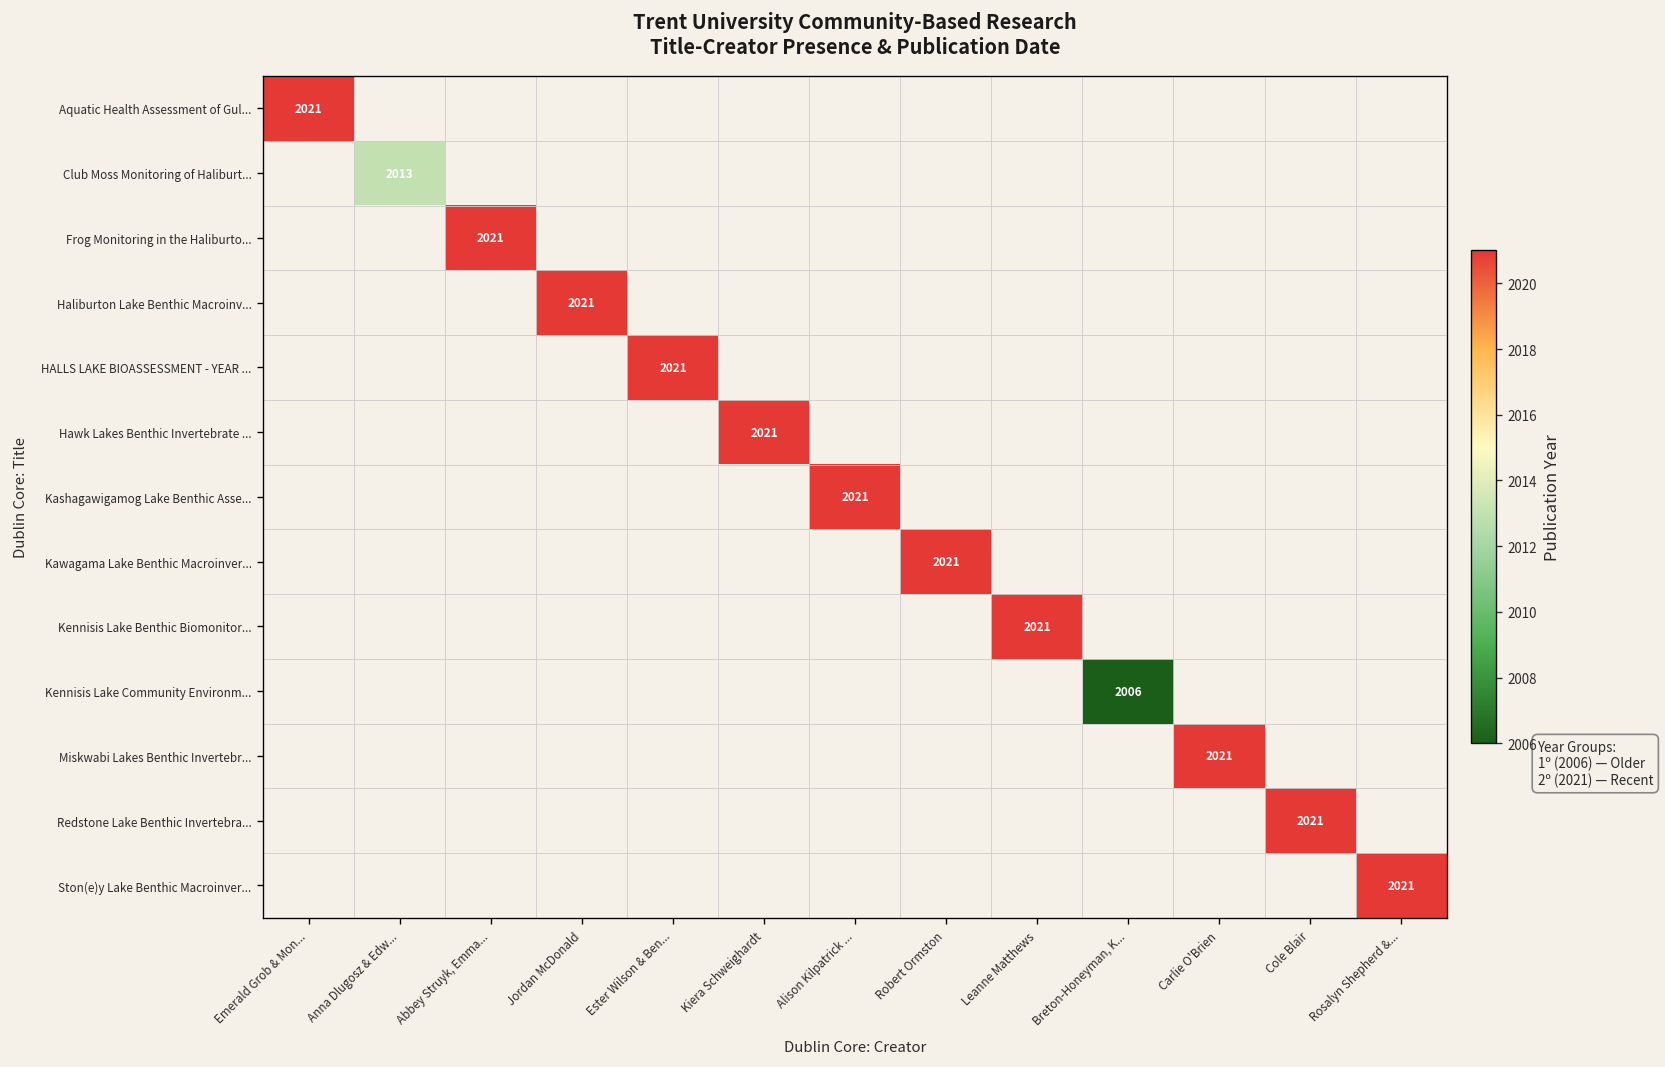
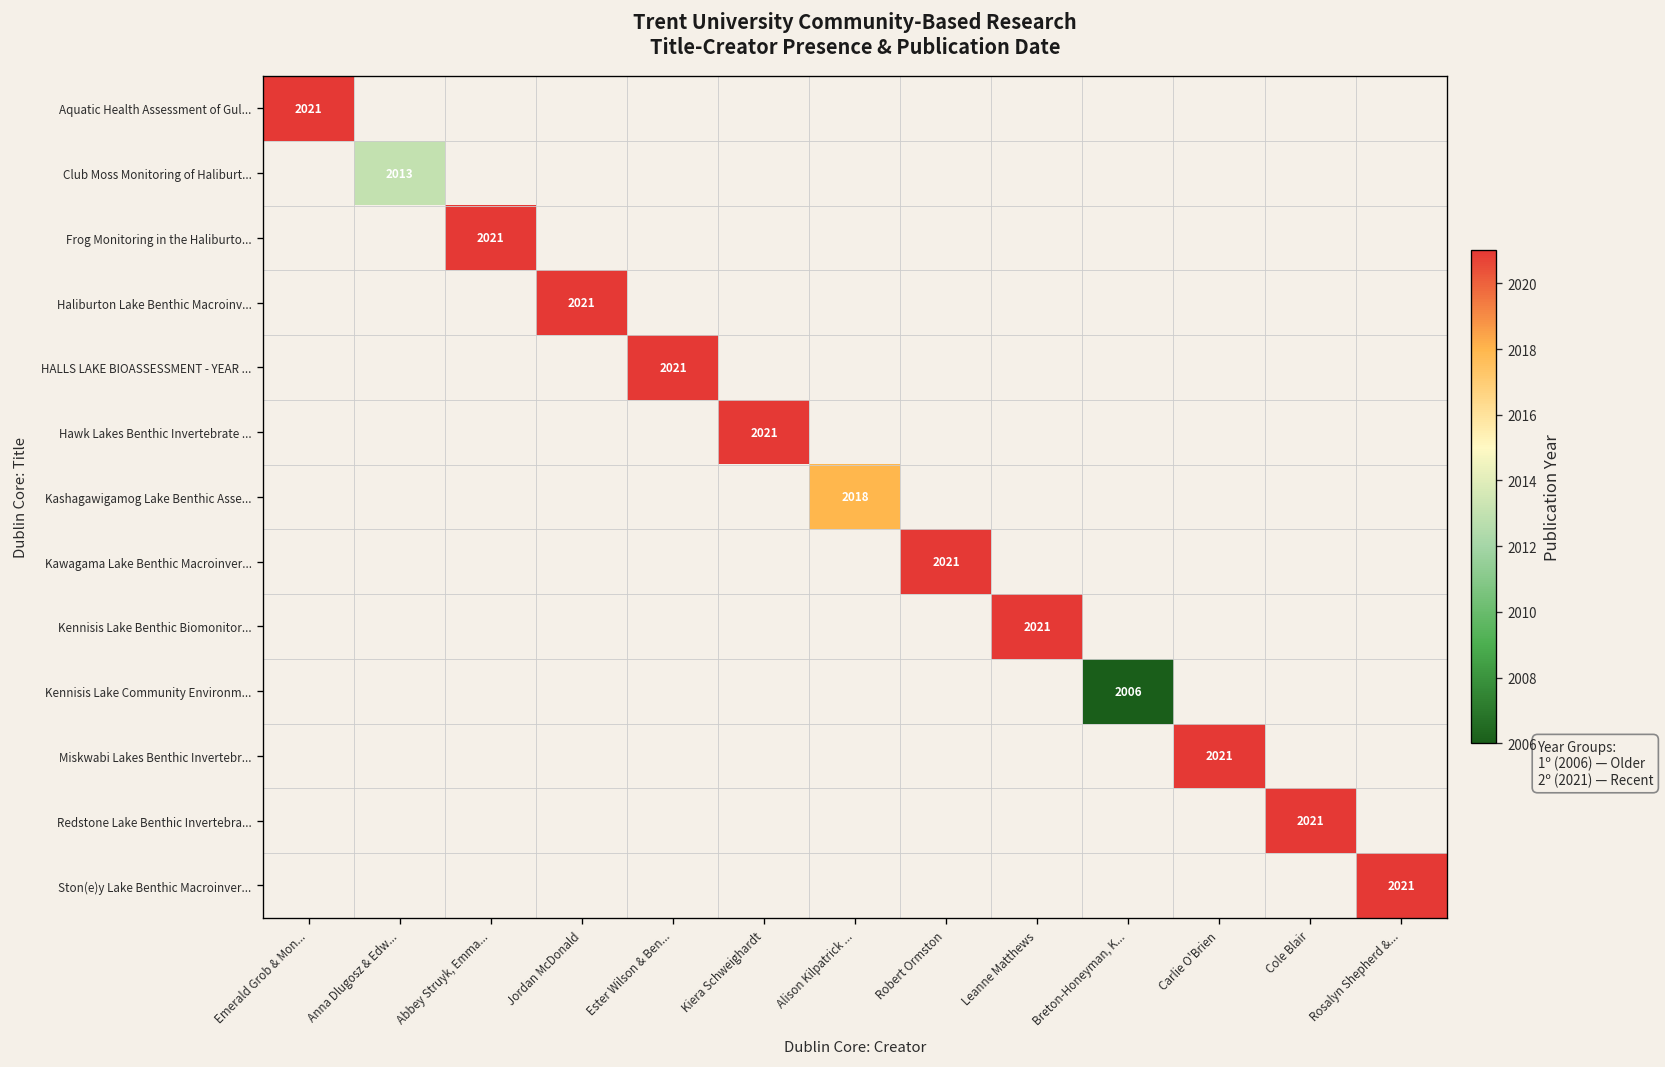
Kashagawigamog Lake Benthic Asse..., Alison Kilpatrick ...: 2021 -> 2018
